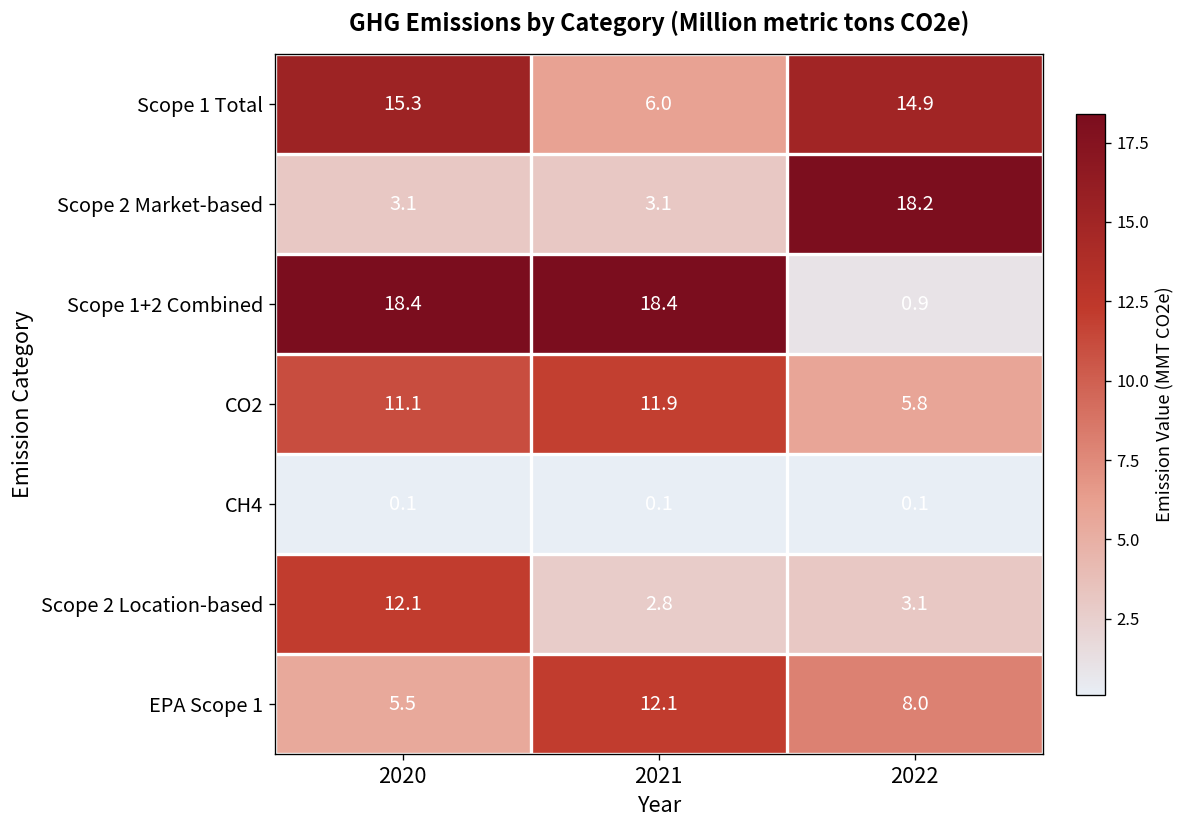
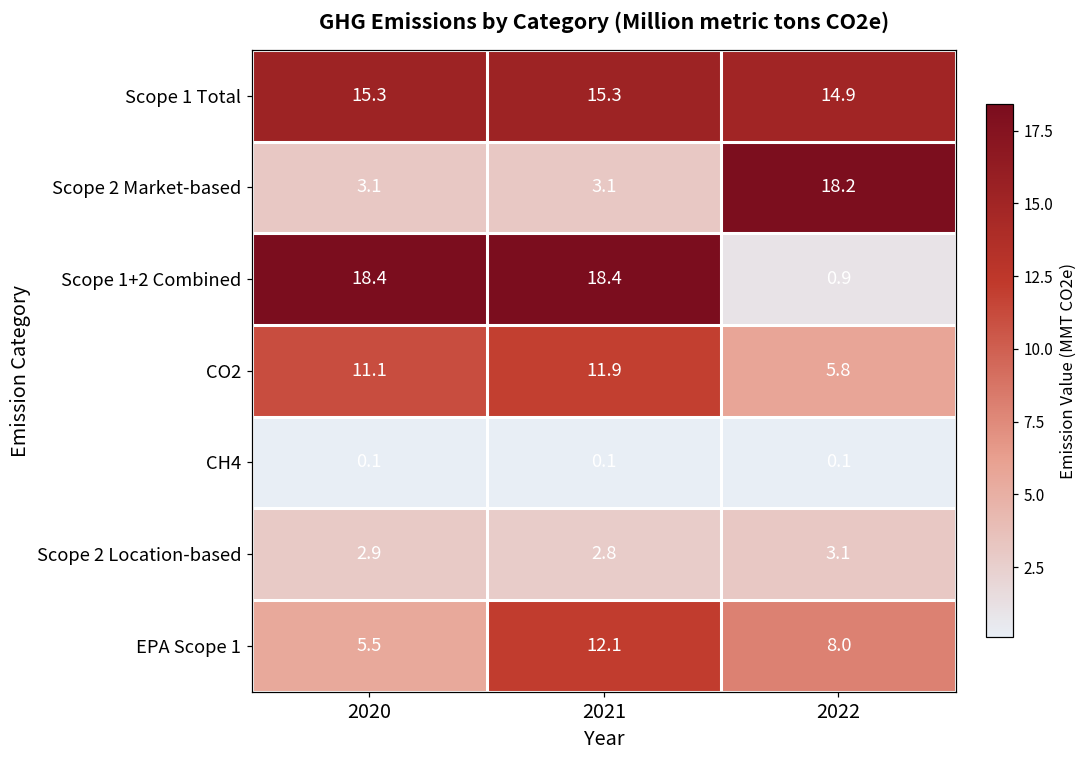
Scope 1 Total, 2021: 6.0 -> 15.3
Scope 2 Location-based, 2020: 12.1 -> 2.9
